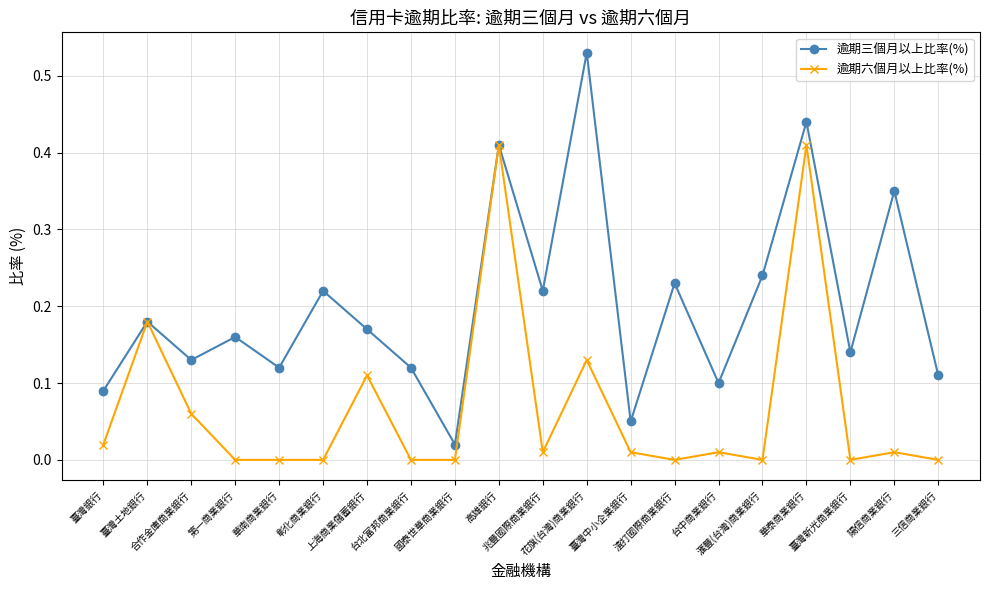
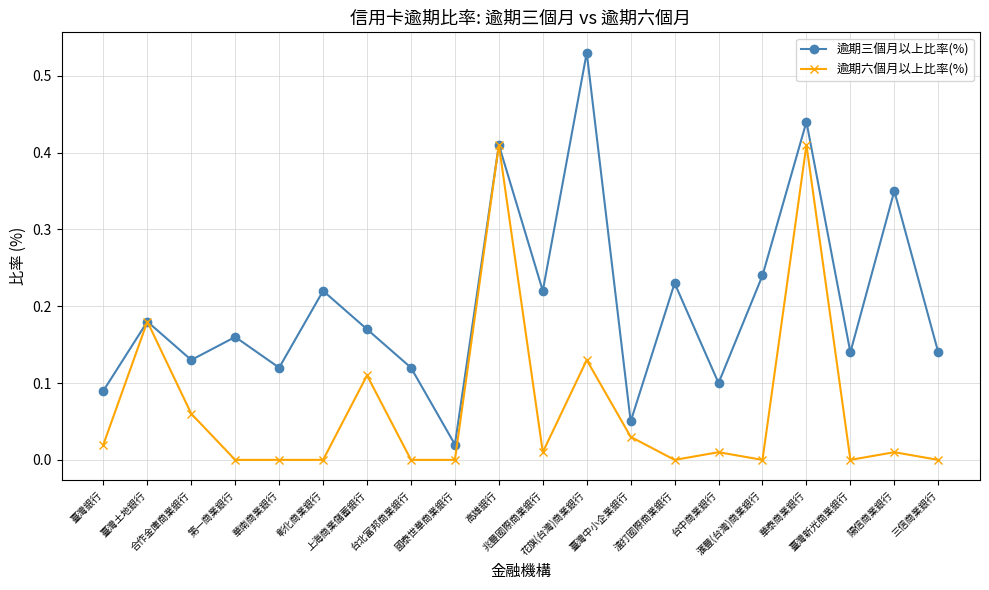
逾期六個月以上比率(%), 臺灣中小企業銀行: 0.01 -> 0.03
逾期三個月以上比率(%), 三信商業銀行: 0.11 -> 0.14
